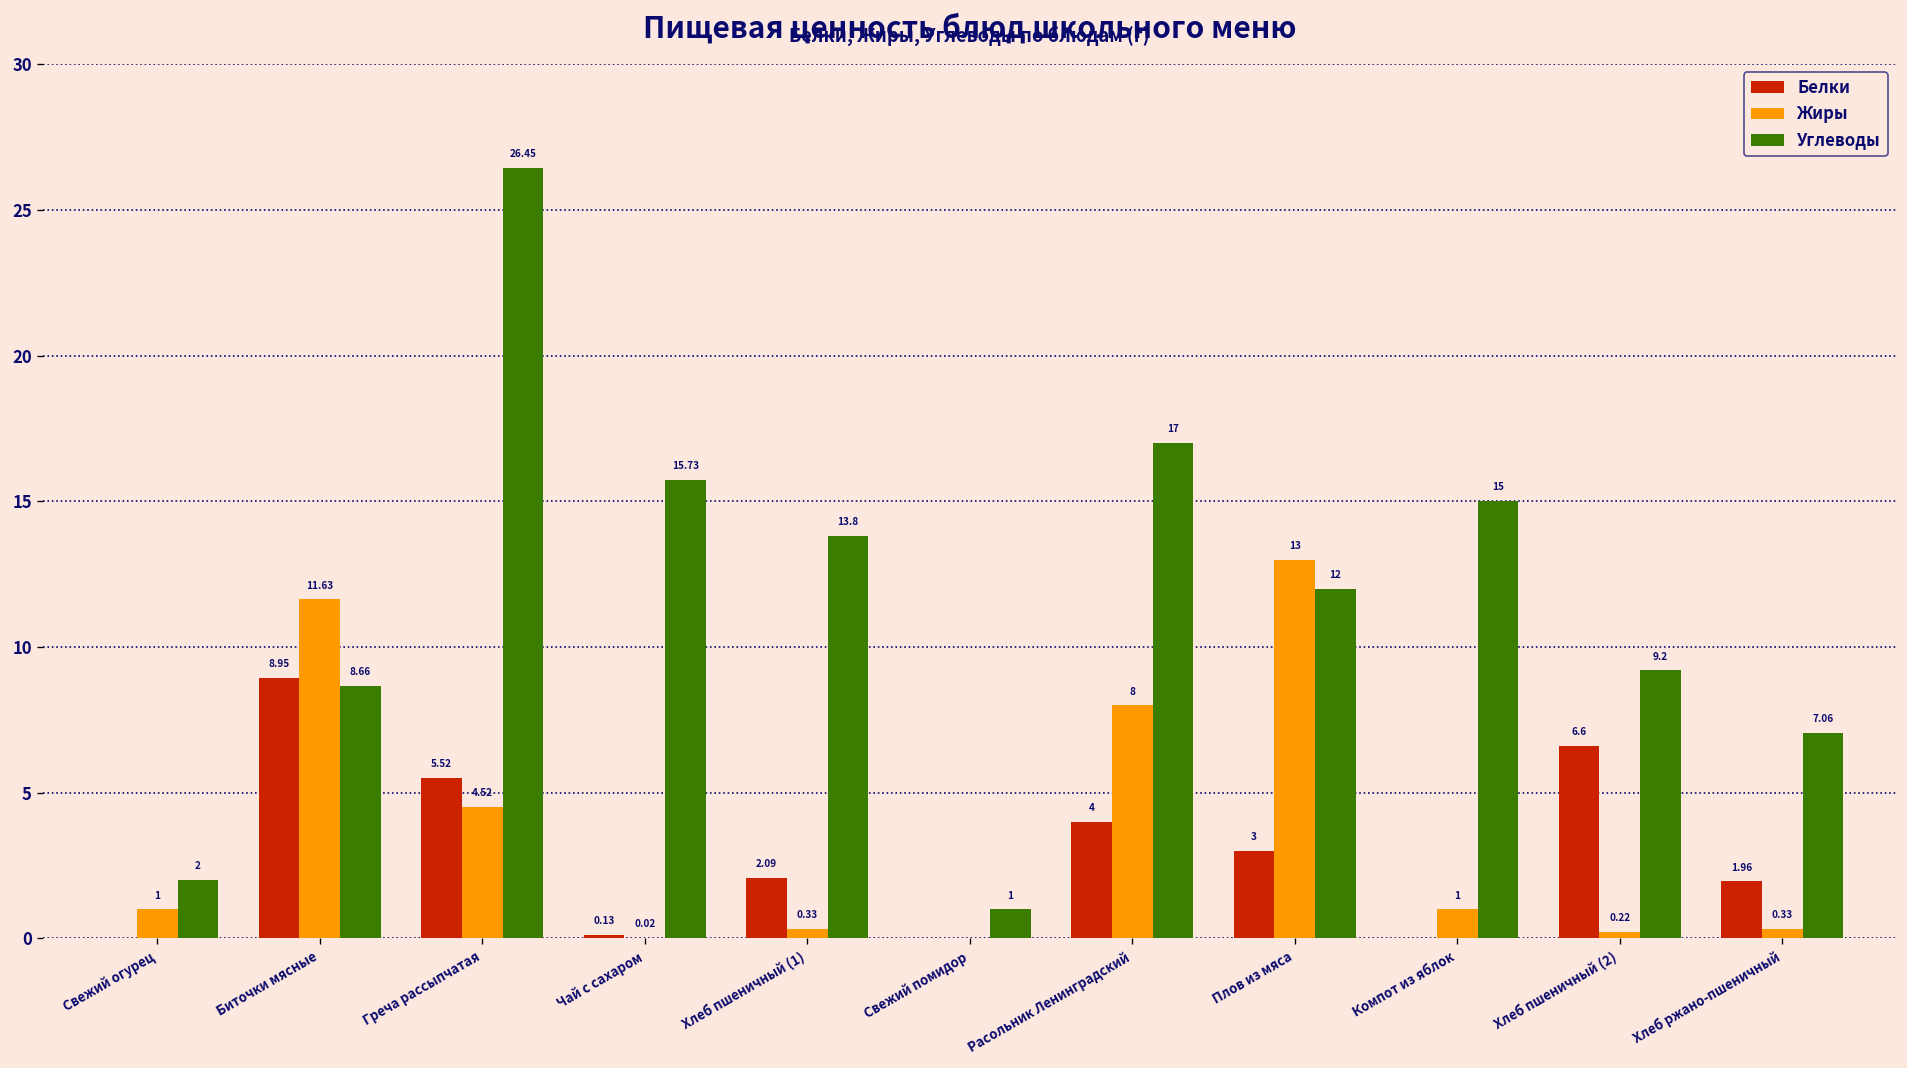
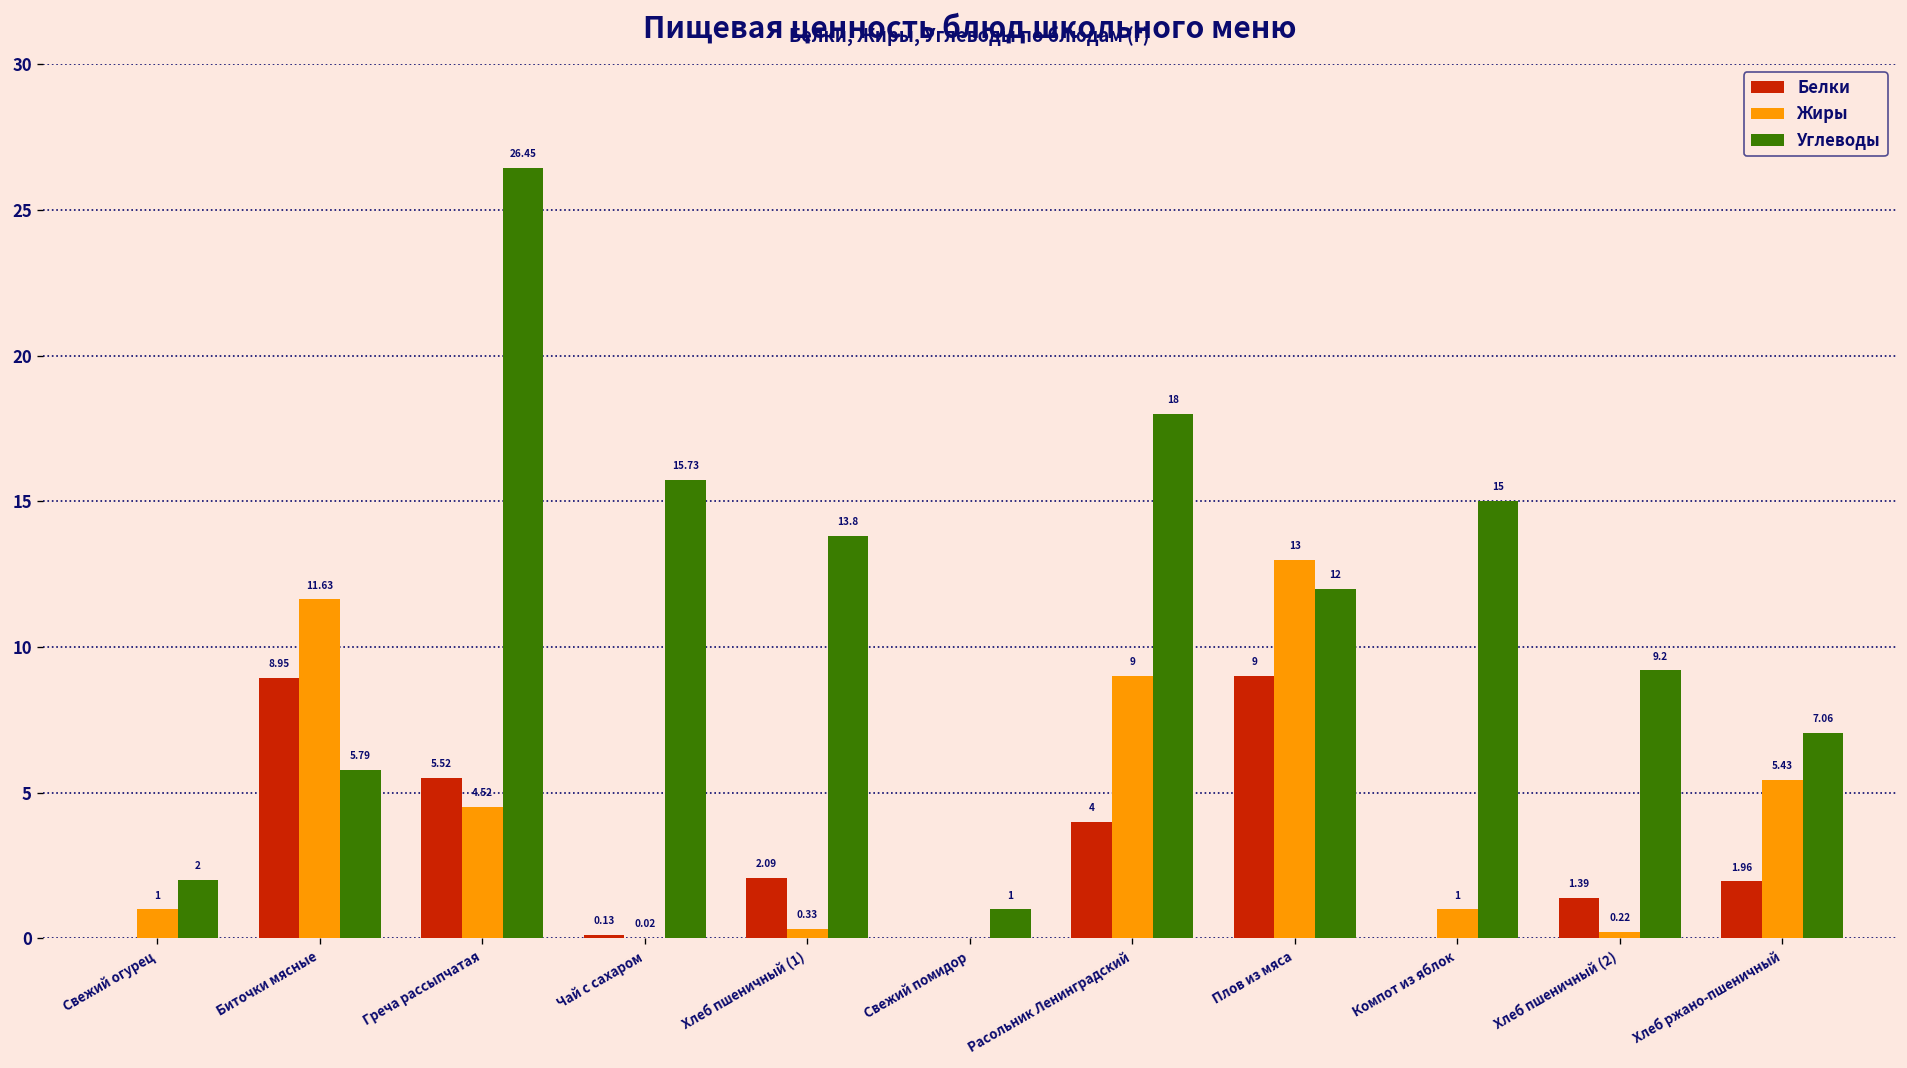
Углеводы, Биточки мясные: 8.66 -> 5.79
Жиры, Расольник Ленинградский: 8 -> 9
Углеводы, Расольник Ленинградский: 17 -> 18
Белки, Плов из мяса: 3 -> 9
Белки, Хлеб пшеничный (2): 6.6 -> 1.39
Жиры, Хлеб ржано-пшеничный: 0.33 -> 5.43
